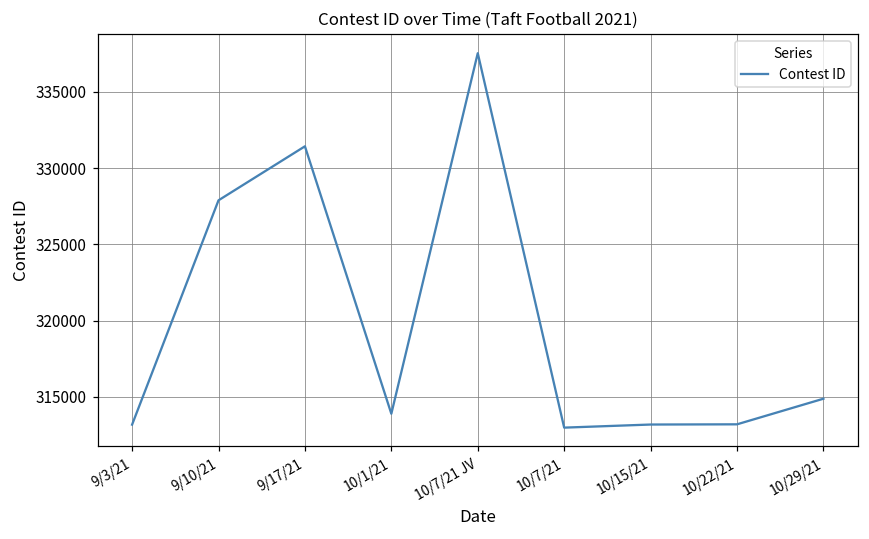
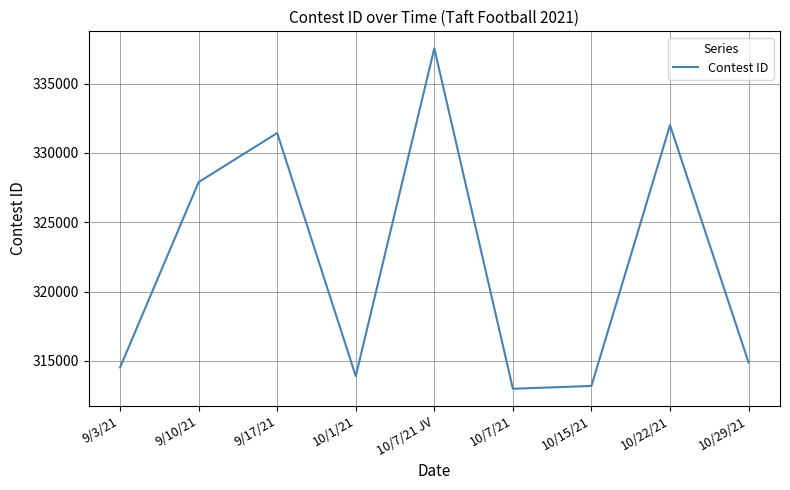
9/3/21: 313200 -> 314500
10/22/21: 313200 -> 332000
